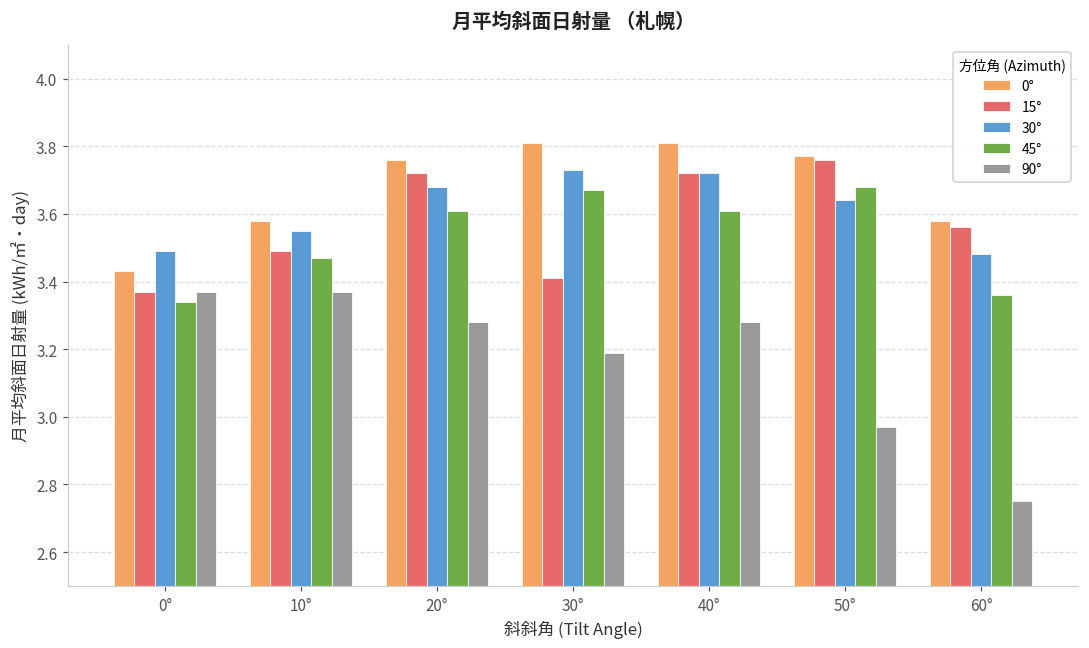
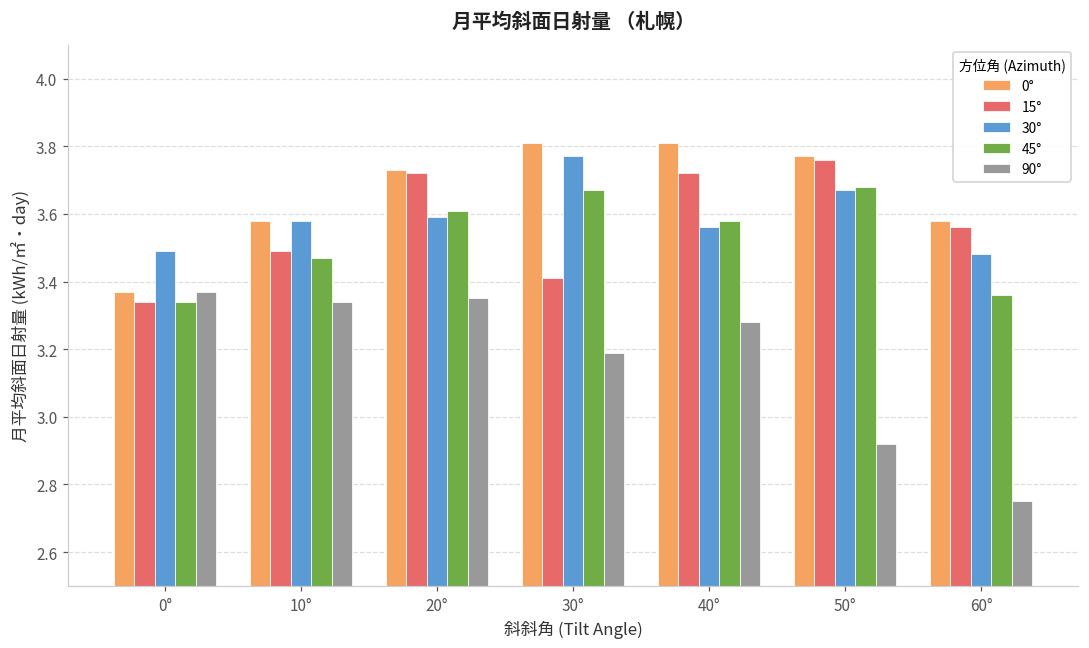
0°, 0°: 3.43 -> 3.37
15°, 0°: 3.37 -> 3.34
30°, 10°: 3.55 -> 3.58
90°, 10°: 3.37 -> 3.34
0°, 20°: 3.76 -> 3.73
30°, 20°: 3.68 -> 3.59
90°, 20°: 3.28 -> 3.35
30°, 30°: 3.73 -> 3.77
30°, 40°: 3.72 -> 3.56
45°, 40°: 3.61 -> 3.58
30°, 50°: 3.64 -> 3.67
90°, 50°: 2.97 -> 2.92
